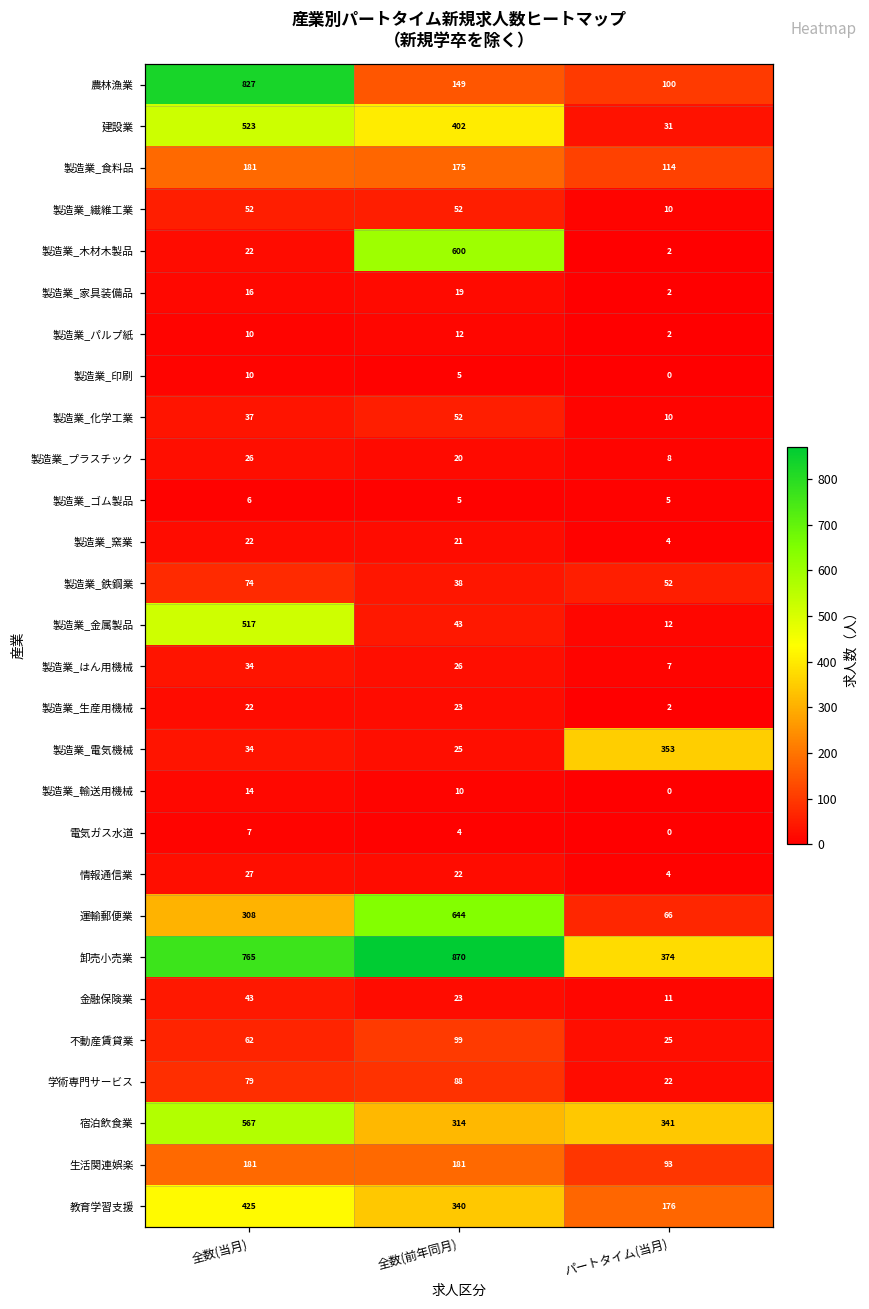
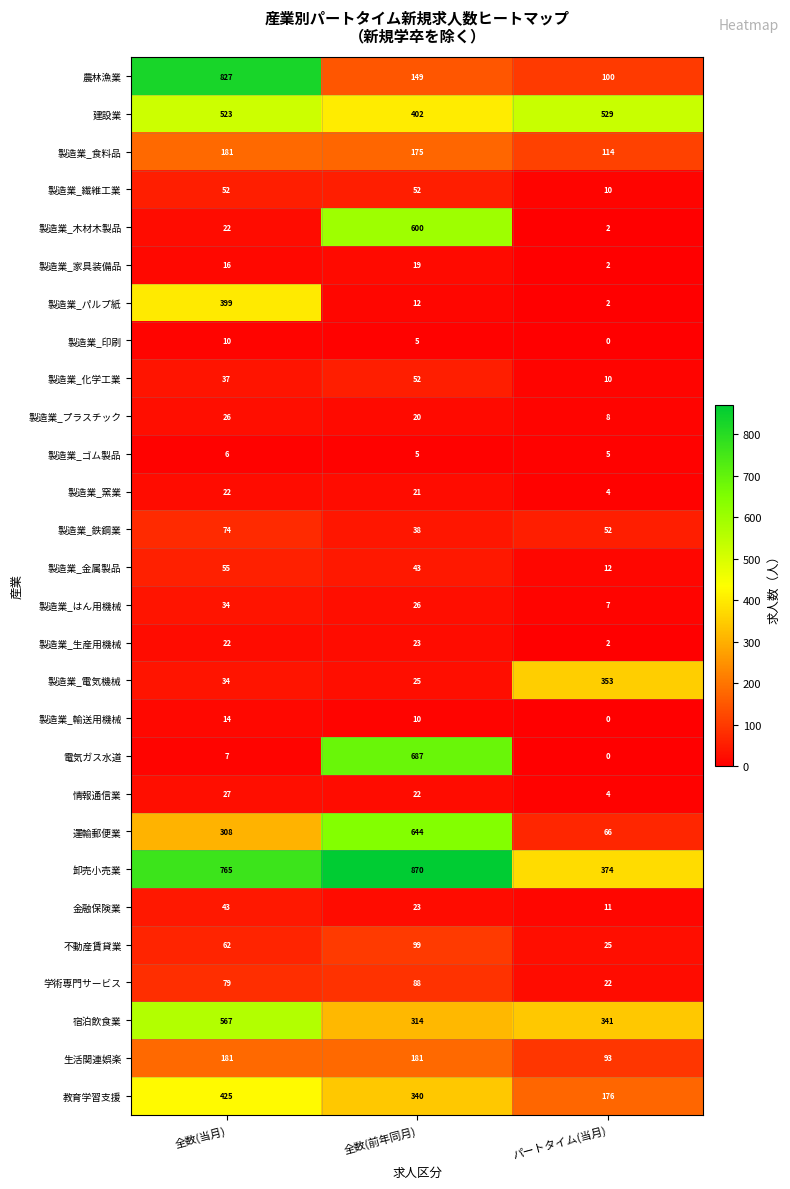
建設業, パートタイム(当月): 31 -> 529
製造業_パルプ紙, 全数(当月): 10 -> 399
製造業_金属製品, 全数(当月): 517 -> 55
電気ガス水道, 全数(前年同月): 4 -> 687
